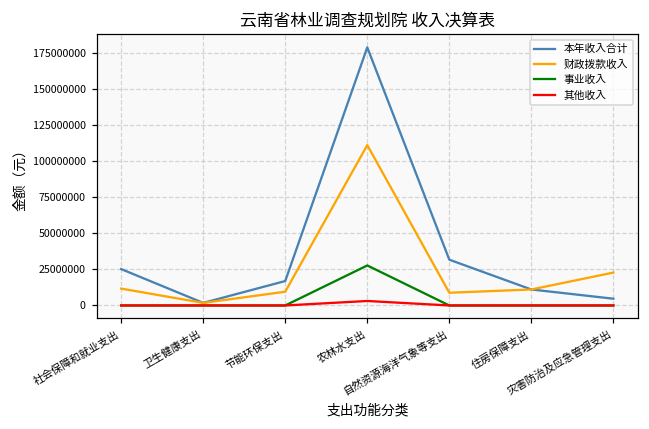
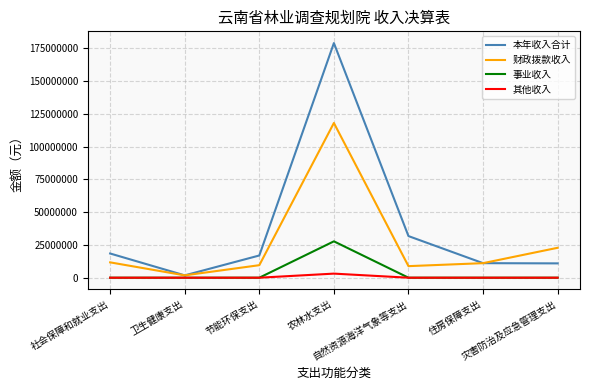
本年收入合计, 社会保障和就业支出: 25000000 -> 18000000
财政拨款收入, 农林水支出: 111000000 -> 118000000
本年收入合计, 灾害防治及应急管理支出: 5000000 -> 11000000
